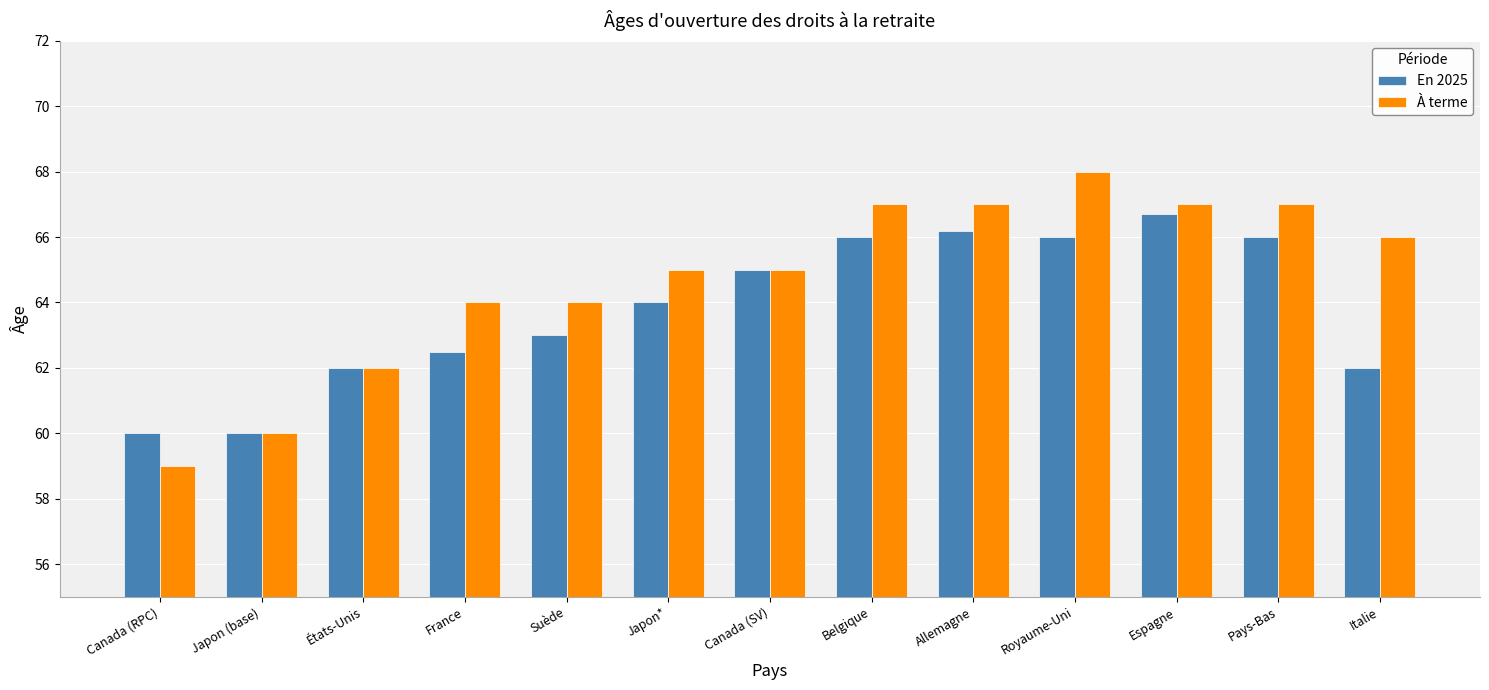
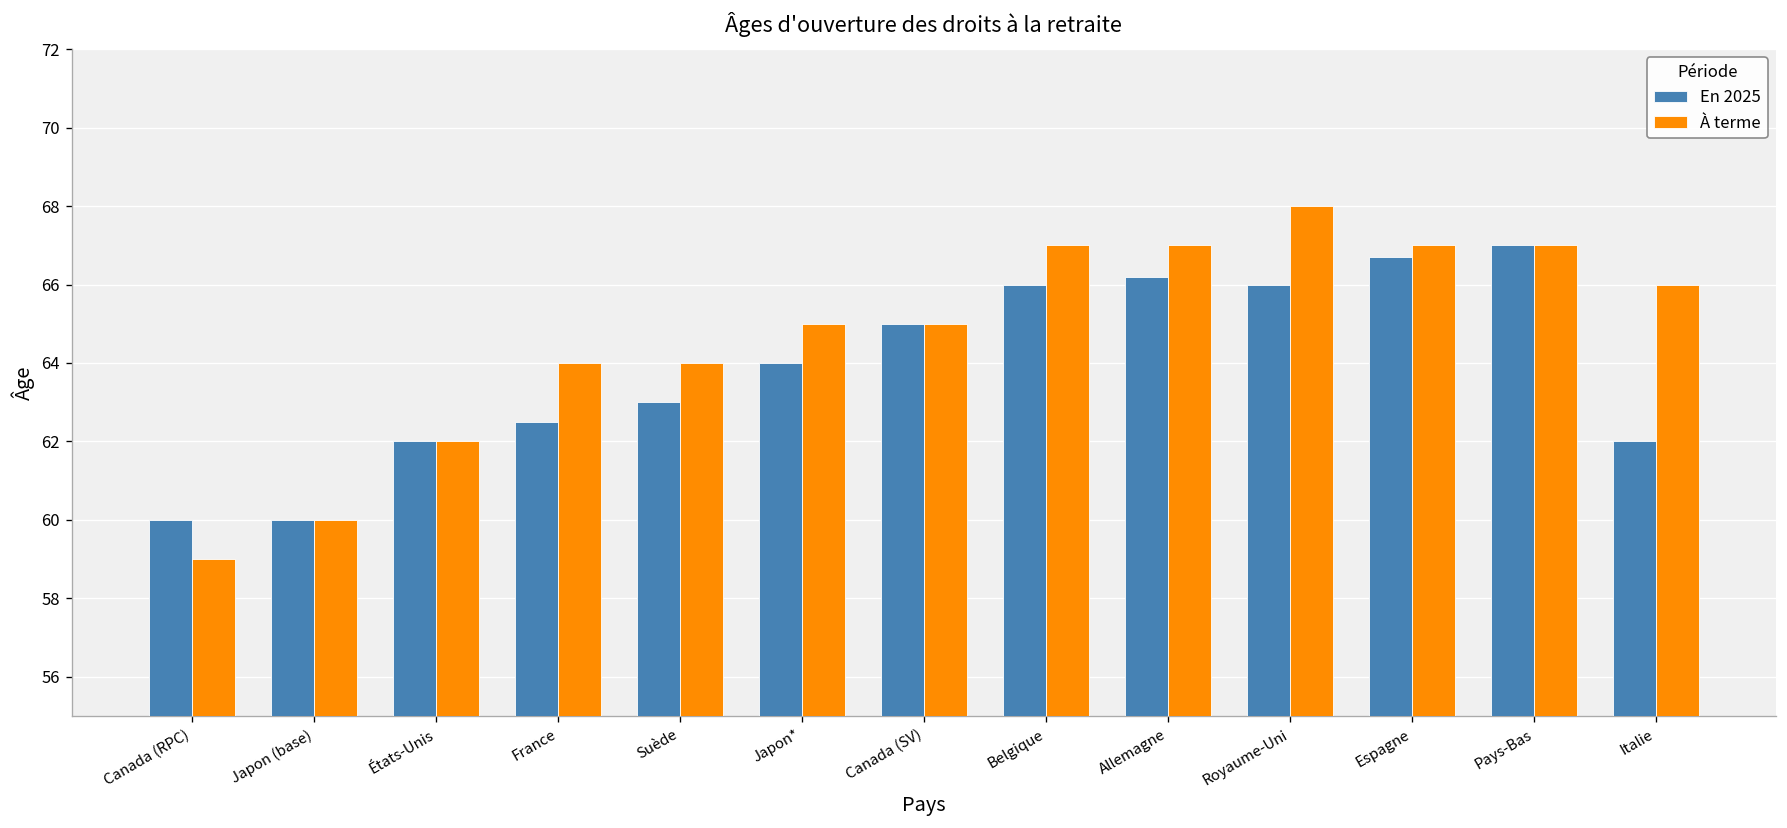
En 2025, Pays-Bas: 66 -> 67
